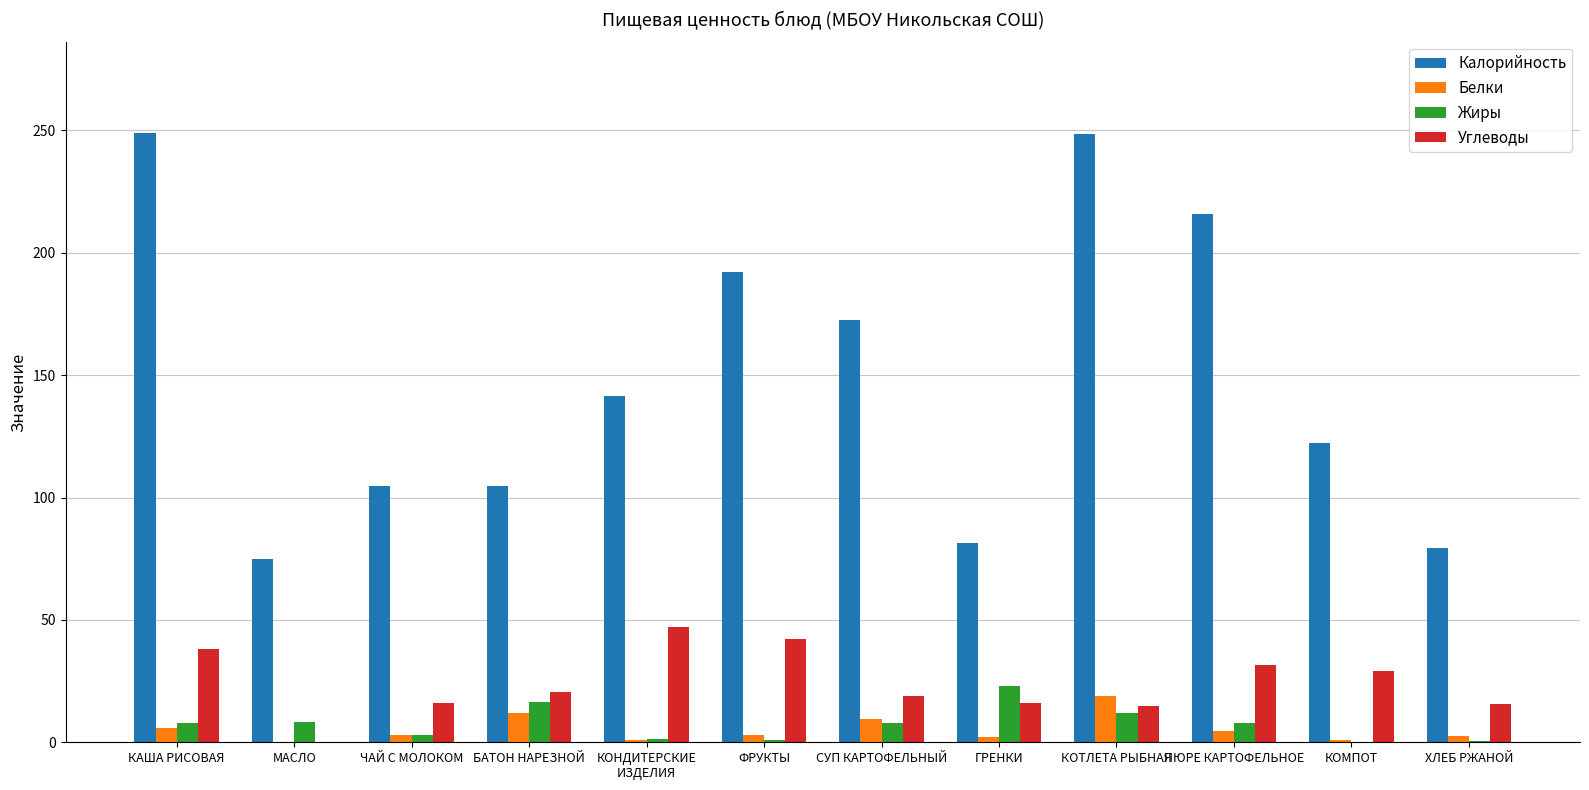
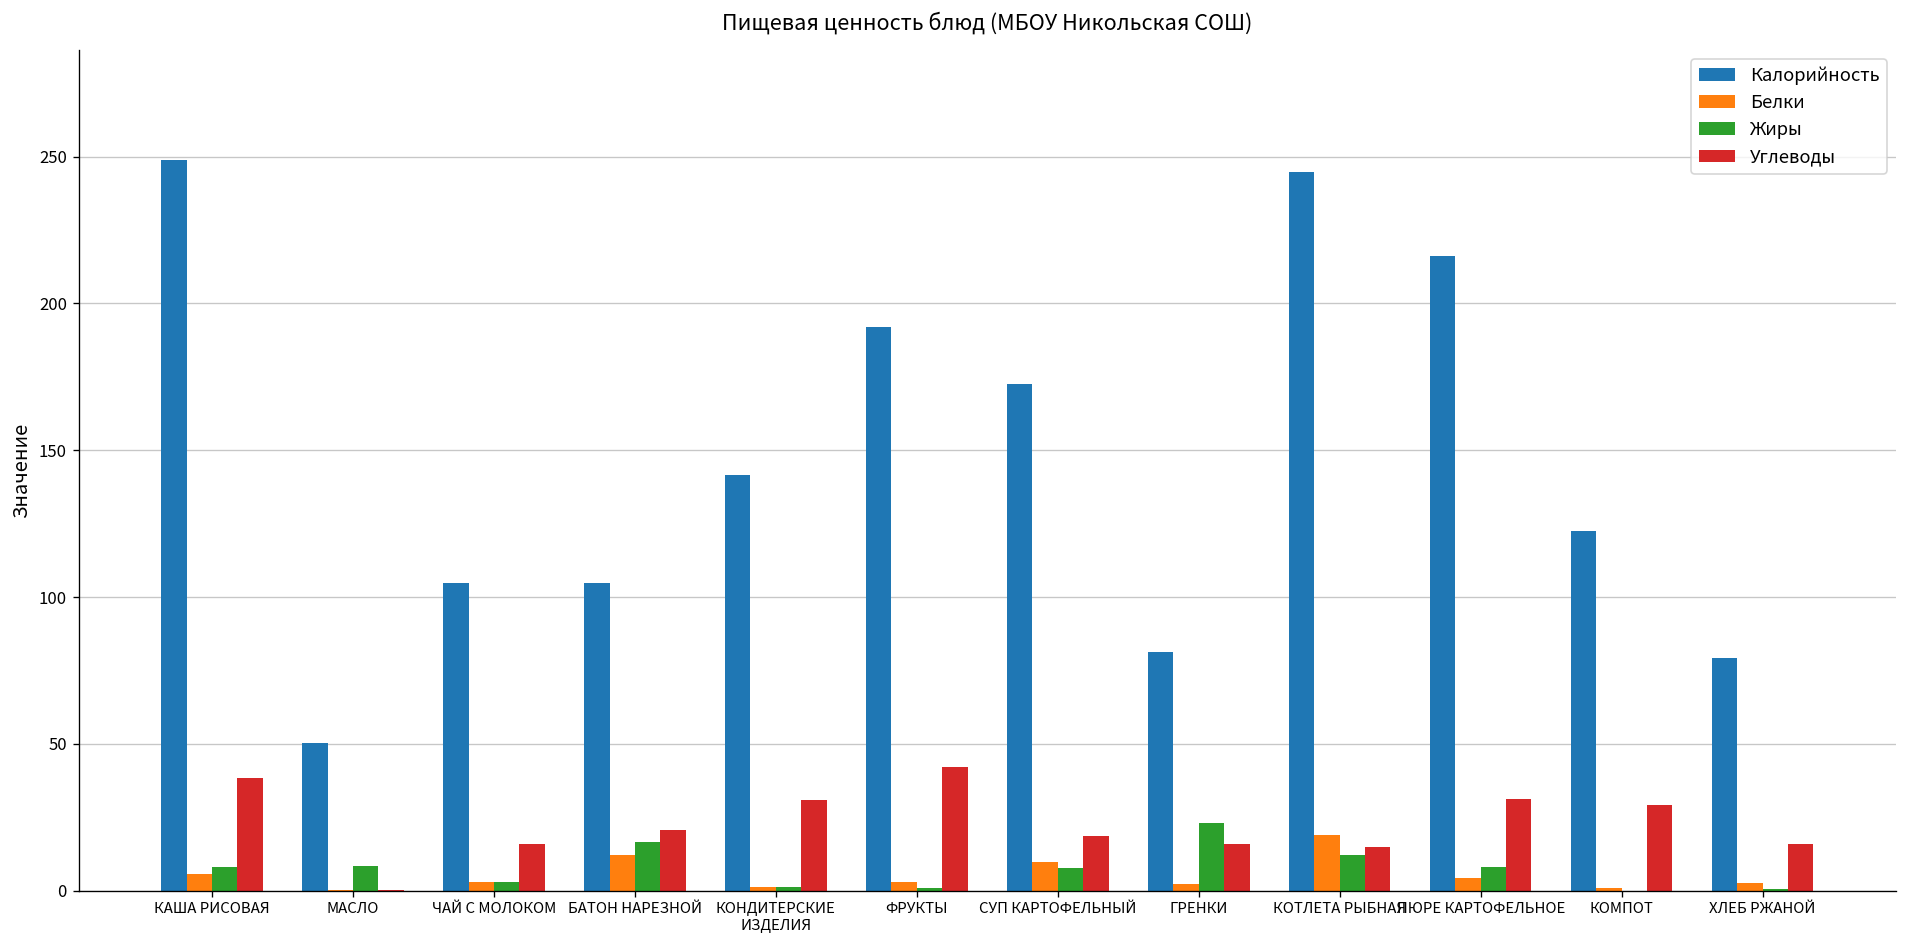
Калорийность, МАСЛО: 75 -> 50
Углеводы, КОНДИТЕРСКИЕ ИЗДЕЛИЯ: 47 -> 31
Калорийность, КОТЛЕТА РЫБНАЯ: 249 -> 245
